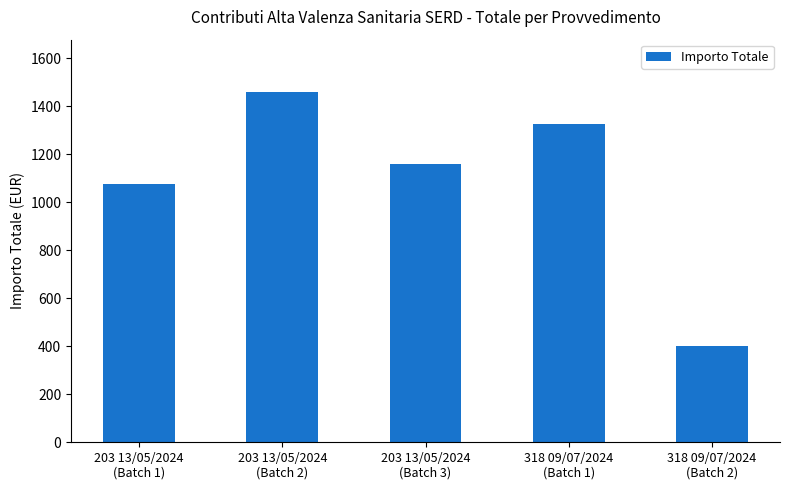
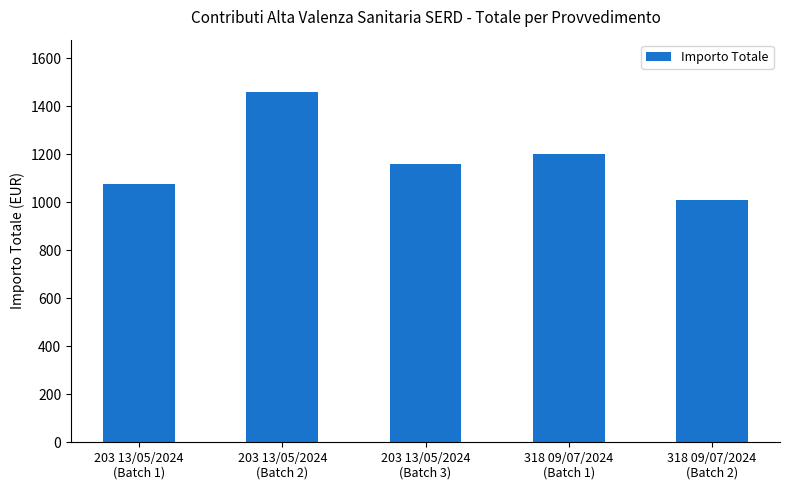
318 09/07/2024 (Batch 1): 1330 -> 1200
318 09/07/2024 (Batch 2): 400 -> 1010
